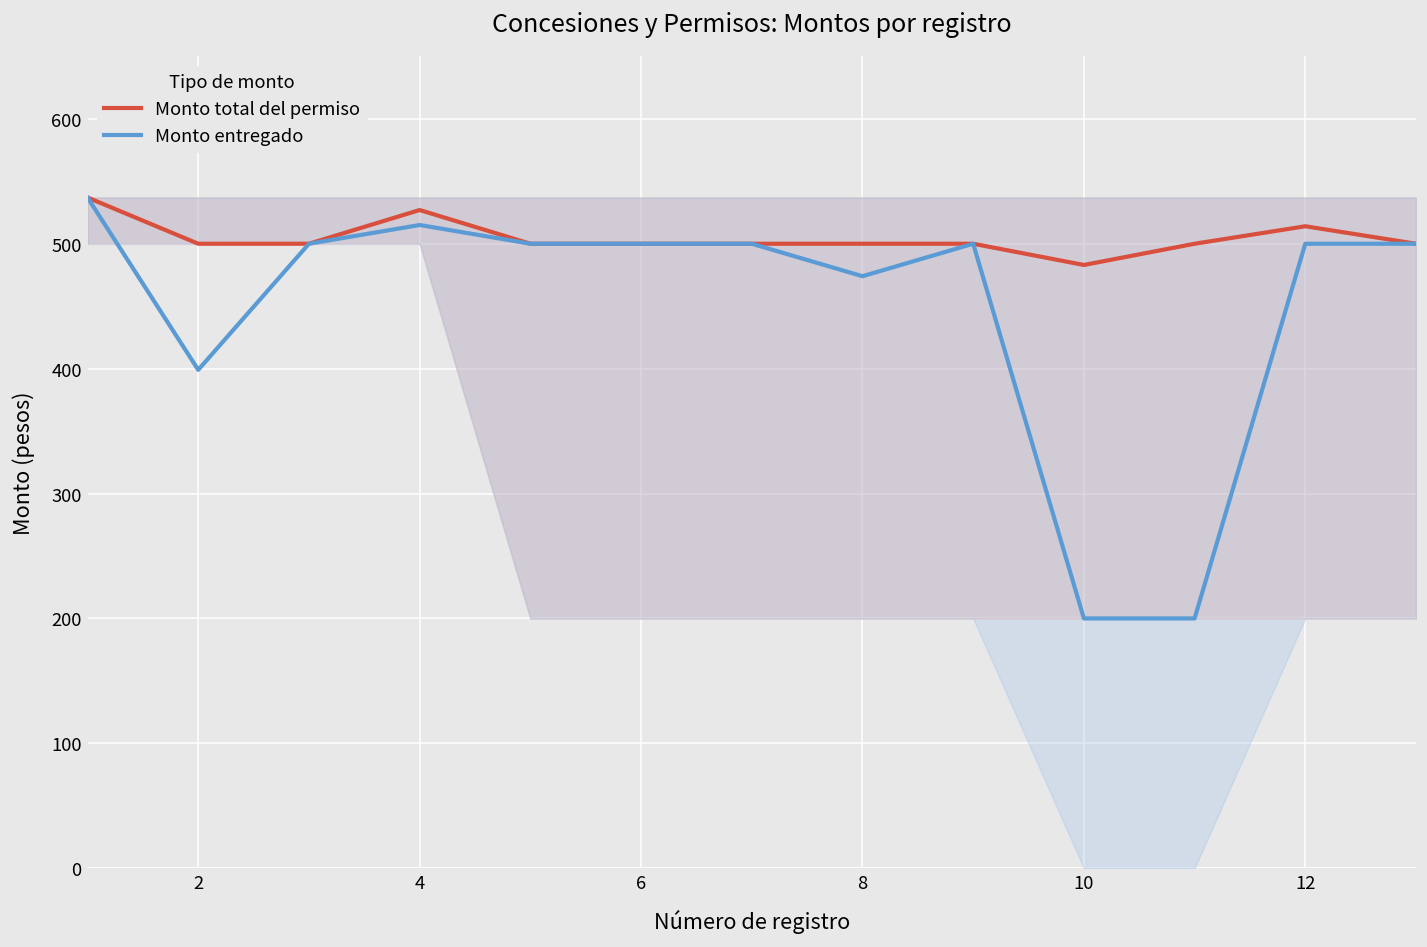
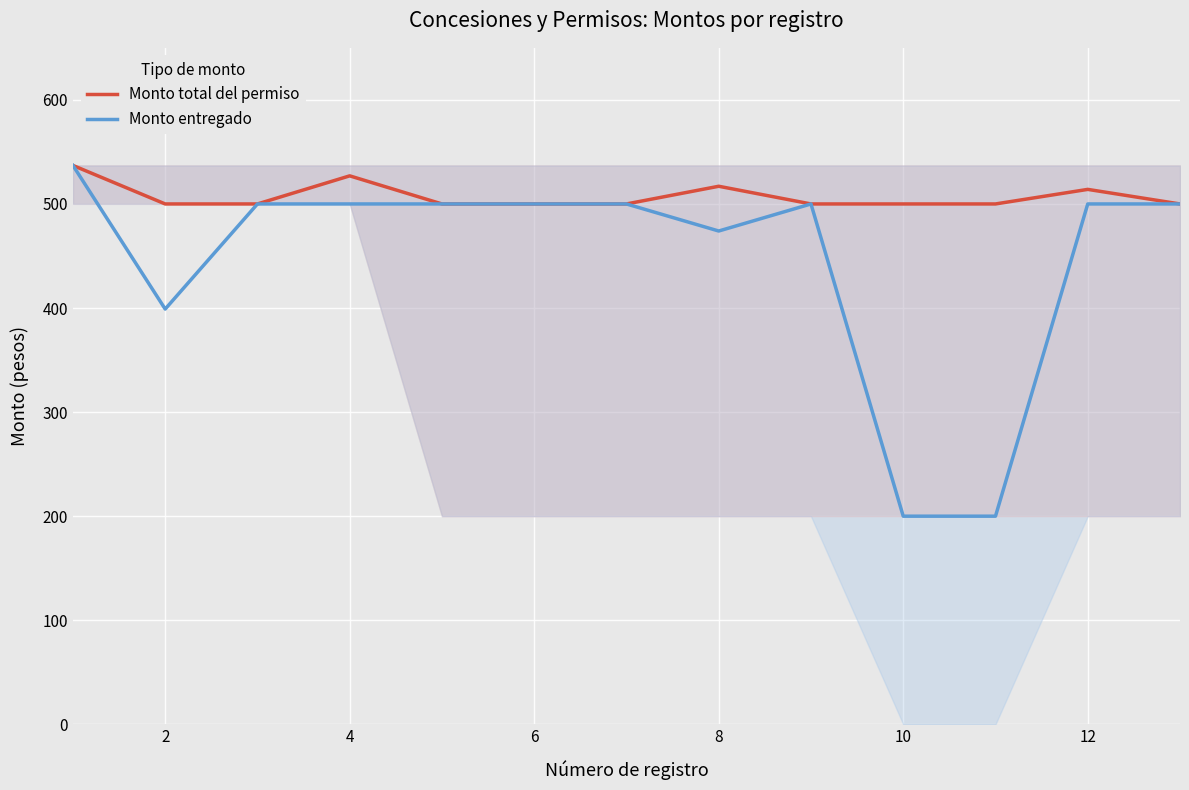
Monto entregado, 4: 515 -> 500
Monto total del permiso, 8: 500 -> 517
Monto total del permiso, 10: 483 -> 500
